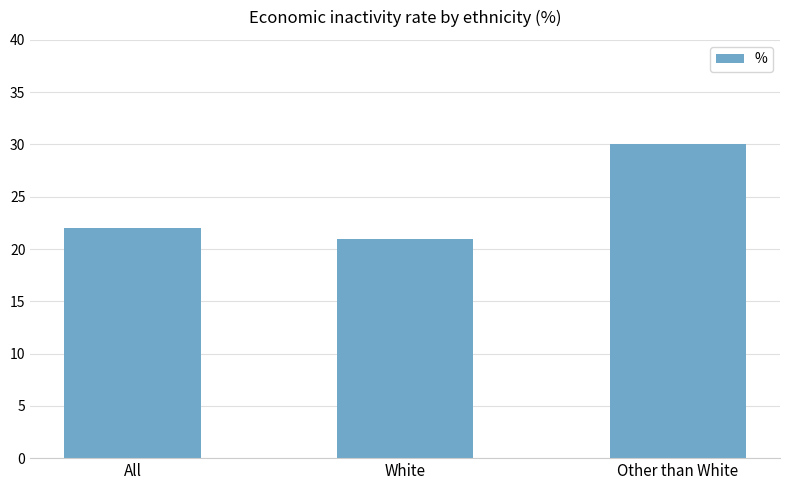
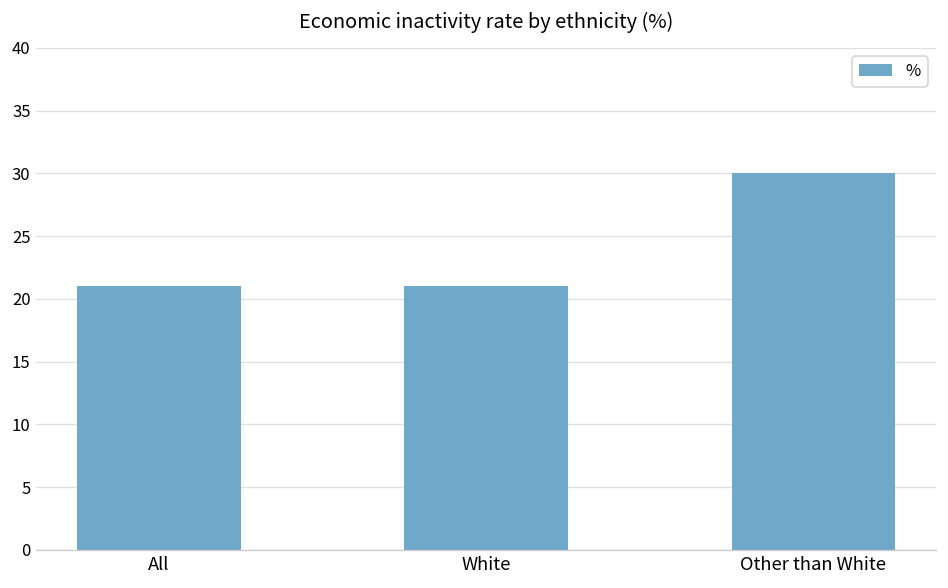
All: 22 -> 21
